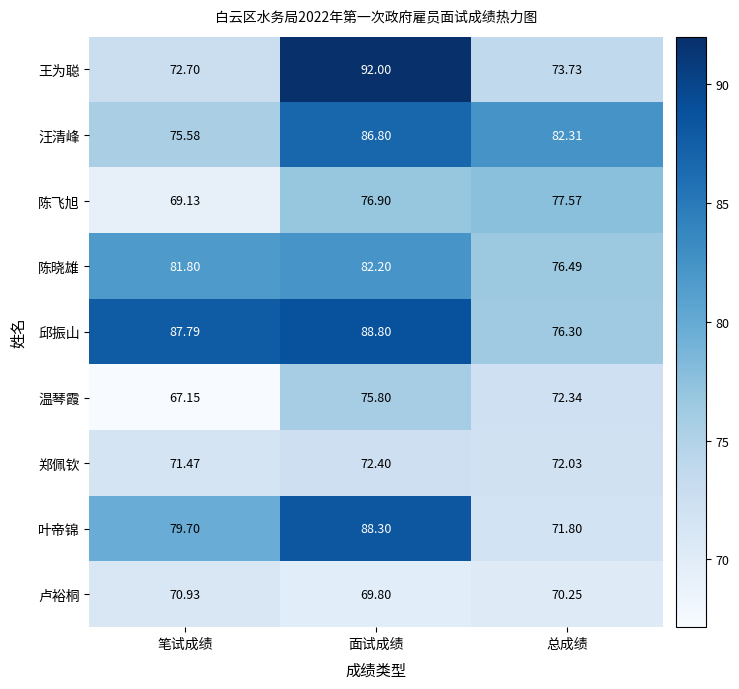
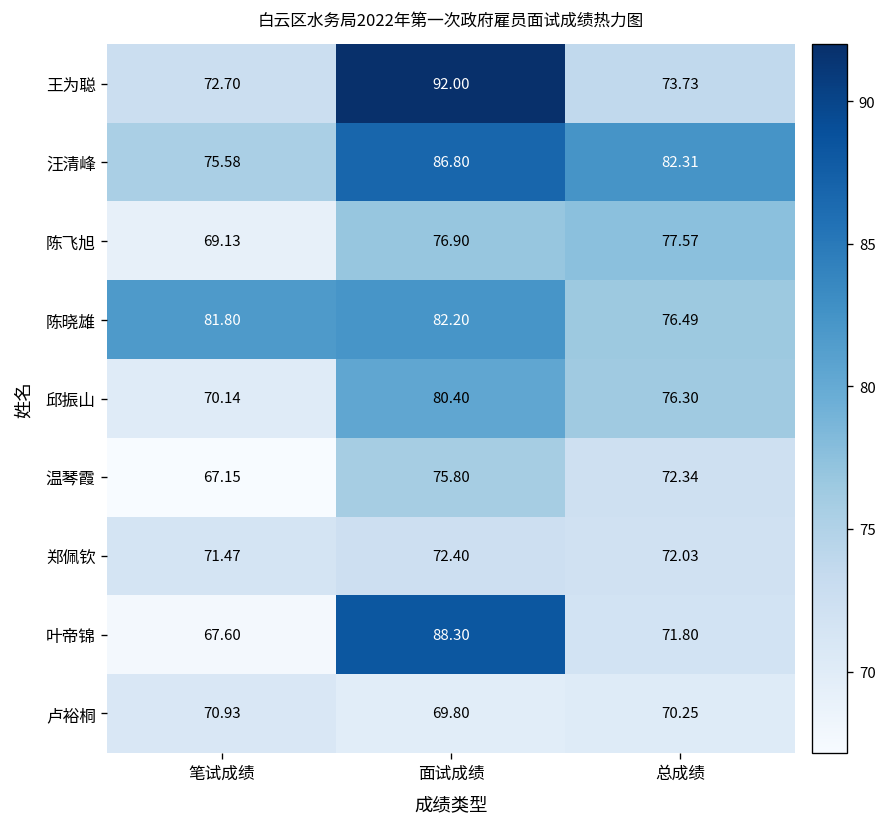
邱振山, 笔试成绩: 87.79 -> 70.14
邱振山, 面试成绩: 88.80 -> 80.40
叶帝锦, 笔试成绩: 79.70 -> 67.60
